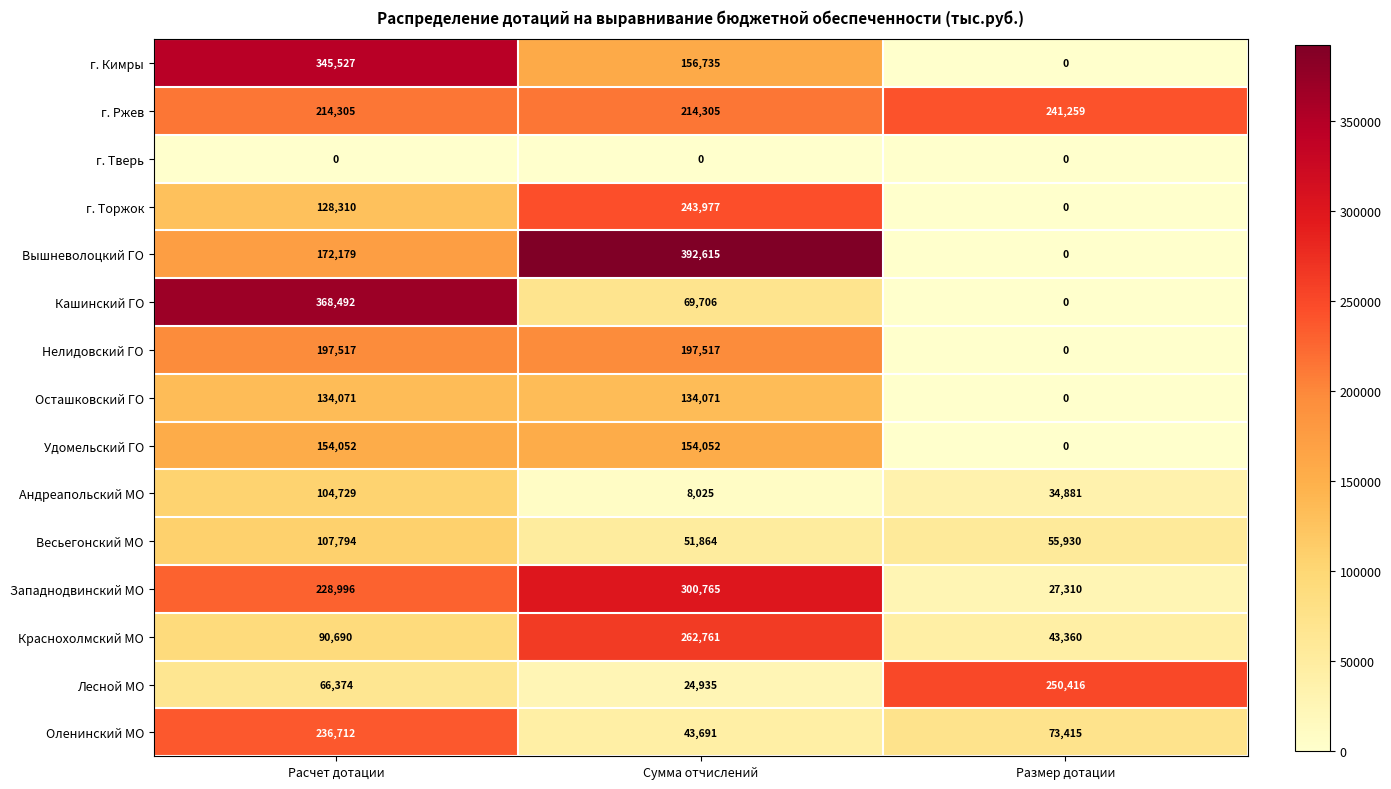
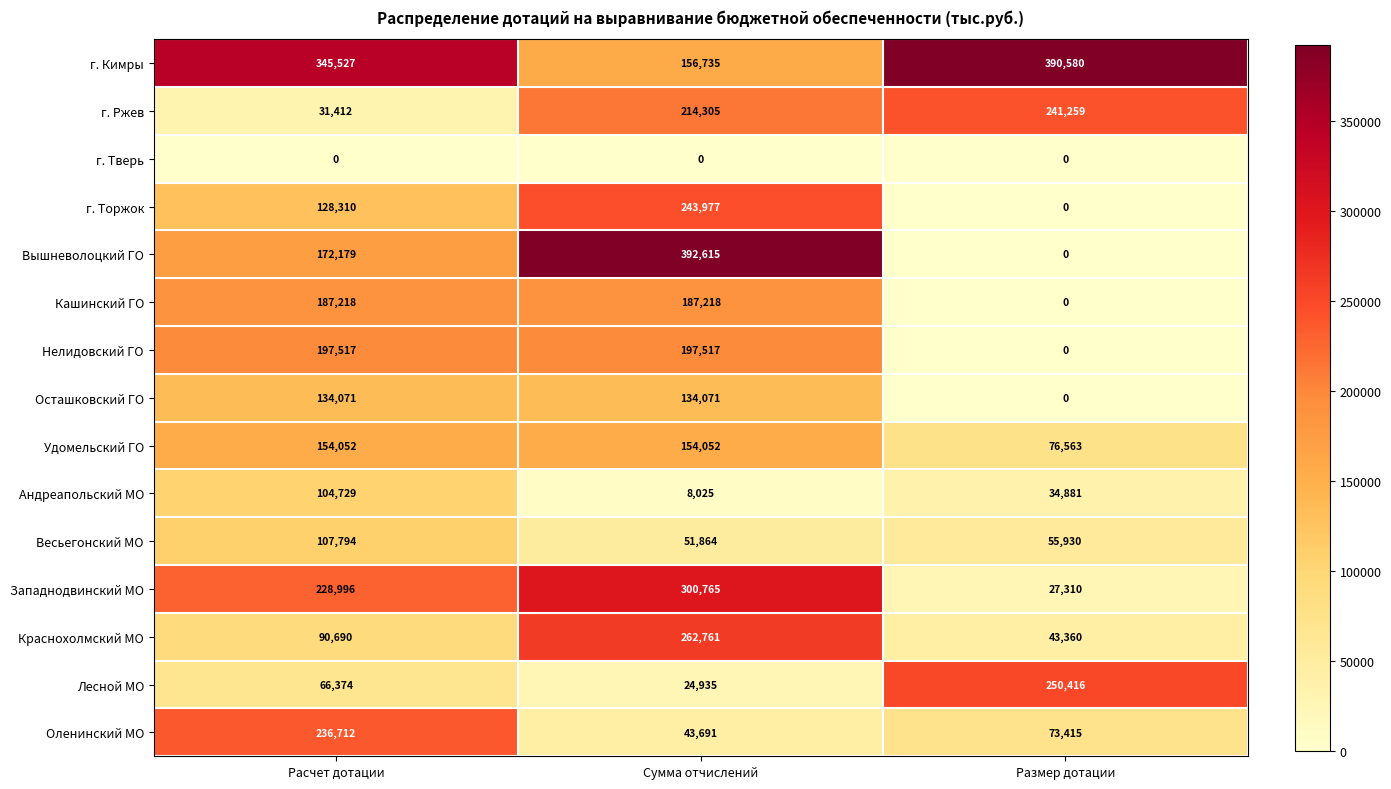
г. Кимры, Размер дотации: 0 -> 390,580
г. Ржев, Расчет дотации: 214,305 -> 31,412
Кашинский ГО, Расчет дотации: 368,492 -> 187,218
Кашинский ГО, Сумма отчислений: 69,706 -> 187,218
Удомельский ГО, Размер дотации: 0 -> 76,563
